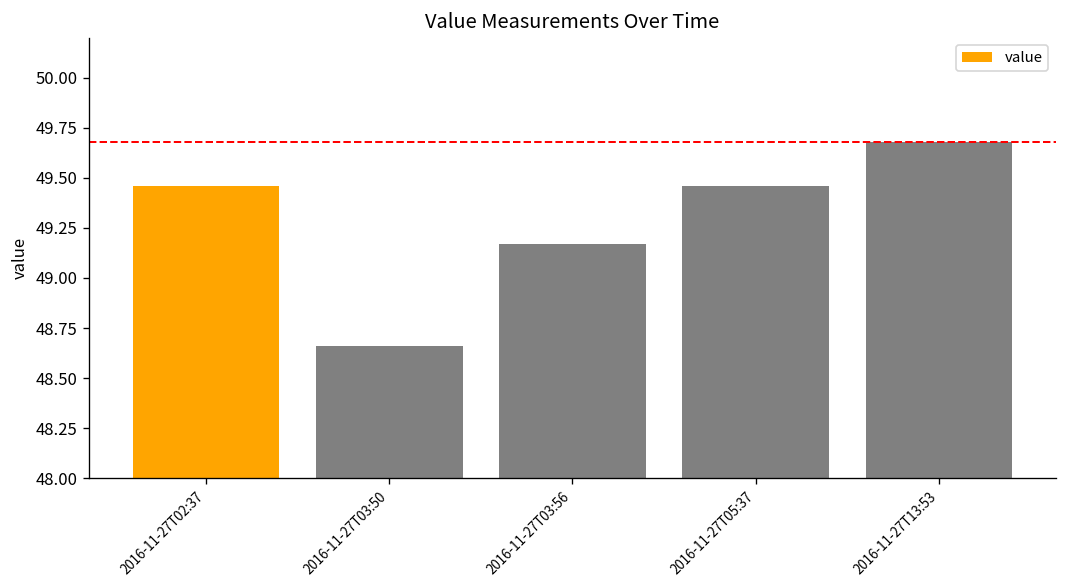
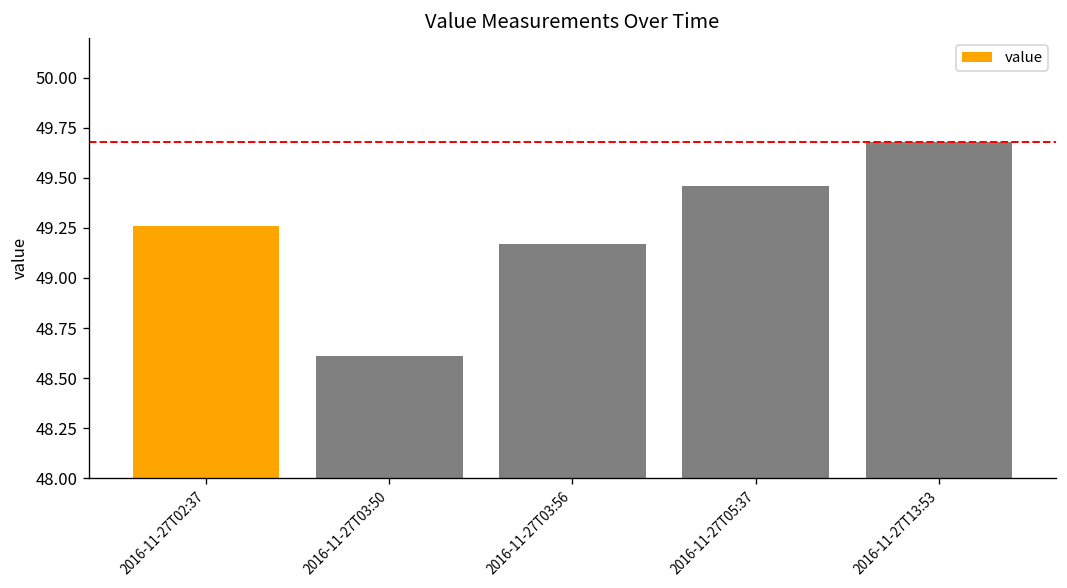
2016-11-27T02:37: 49.46 -> 49.26
2016-11-27T03:50: 48.66 -> 48.61
